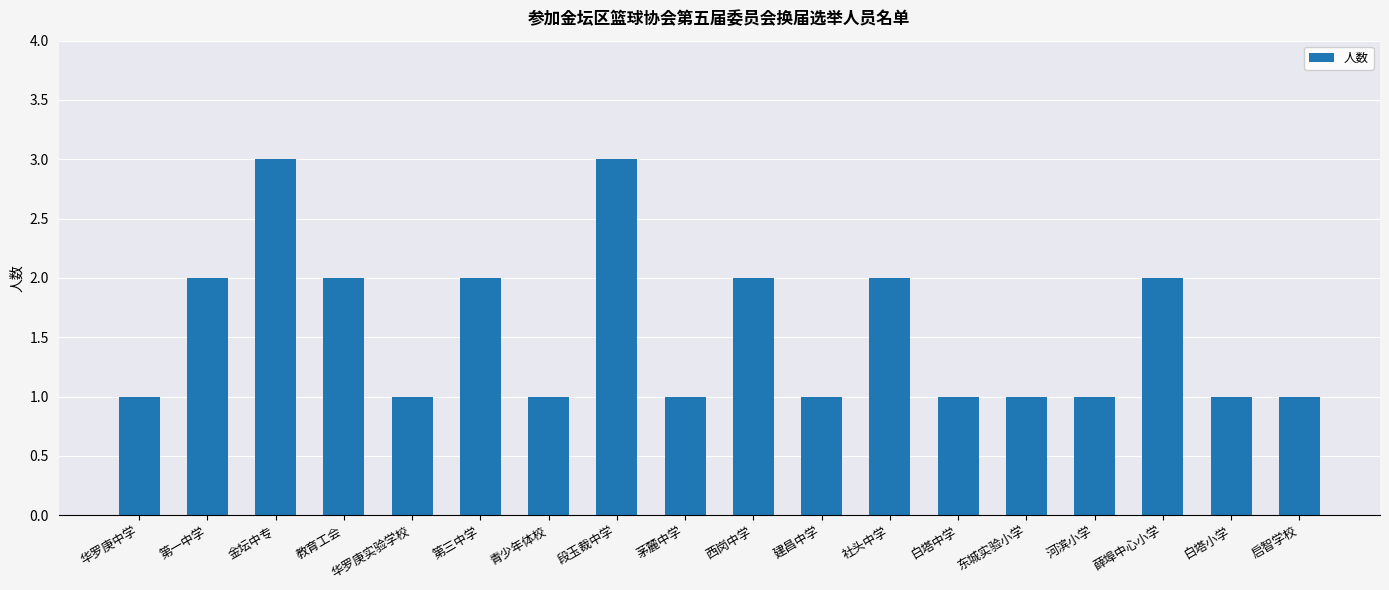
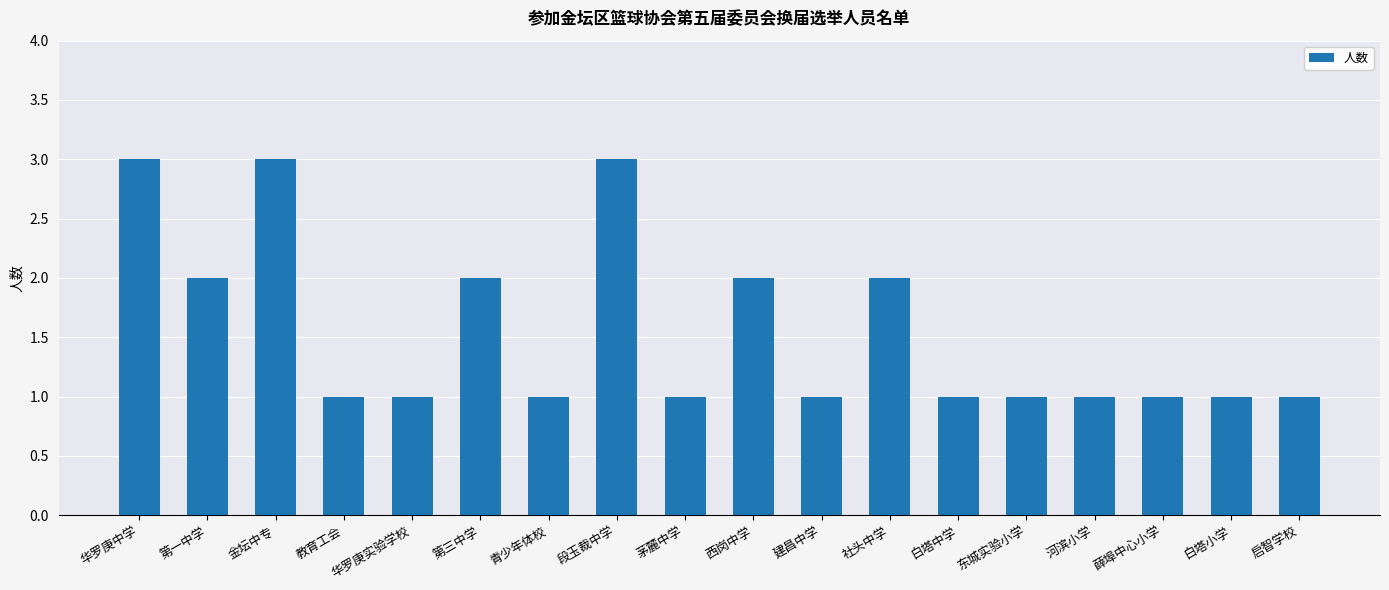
华罗庚中学: 1 -> 3
教育工会: 2 -> 1
薛埠中心小学: 2 -> 1
